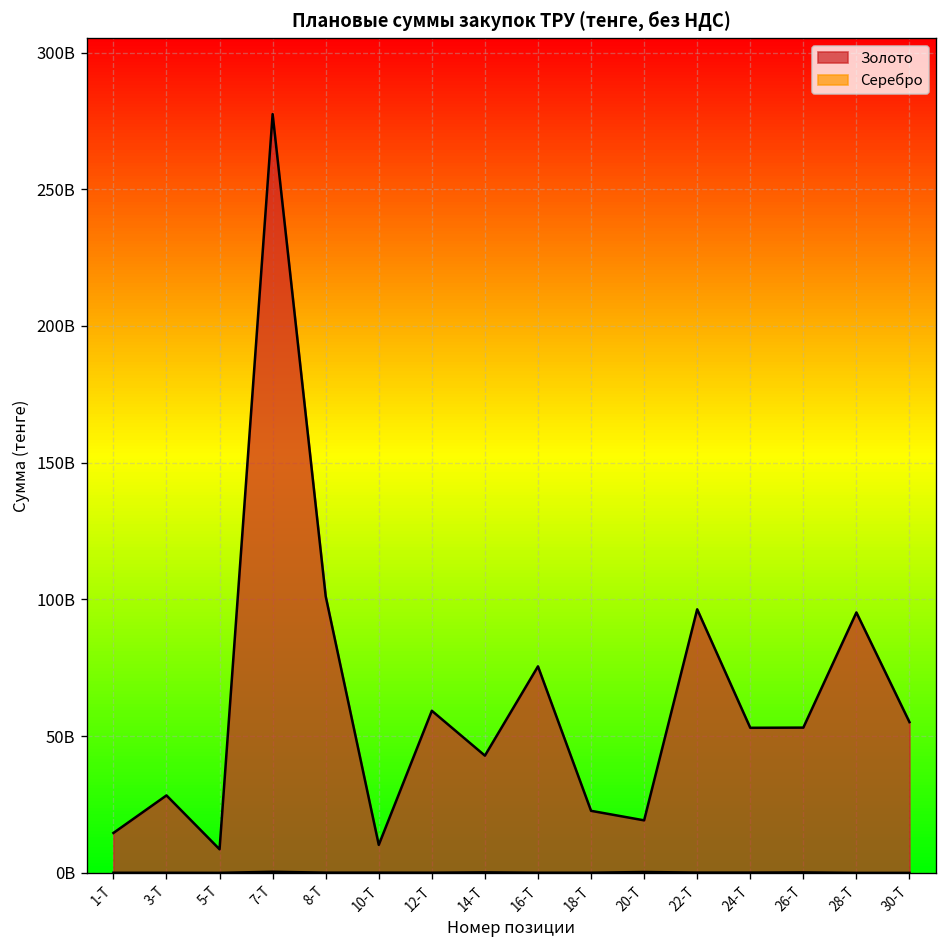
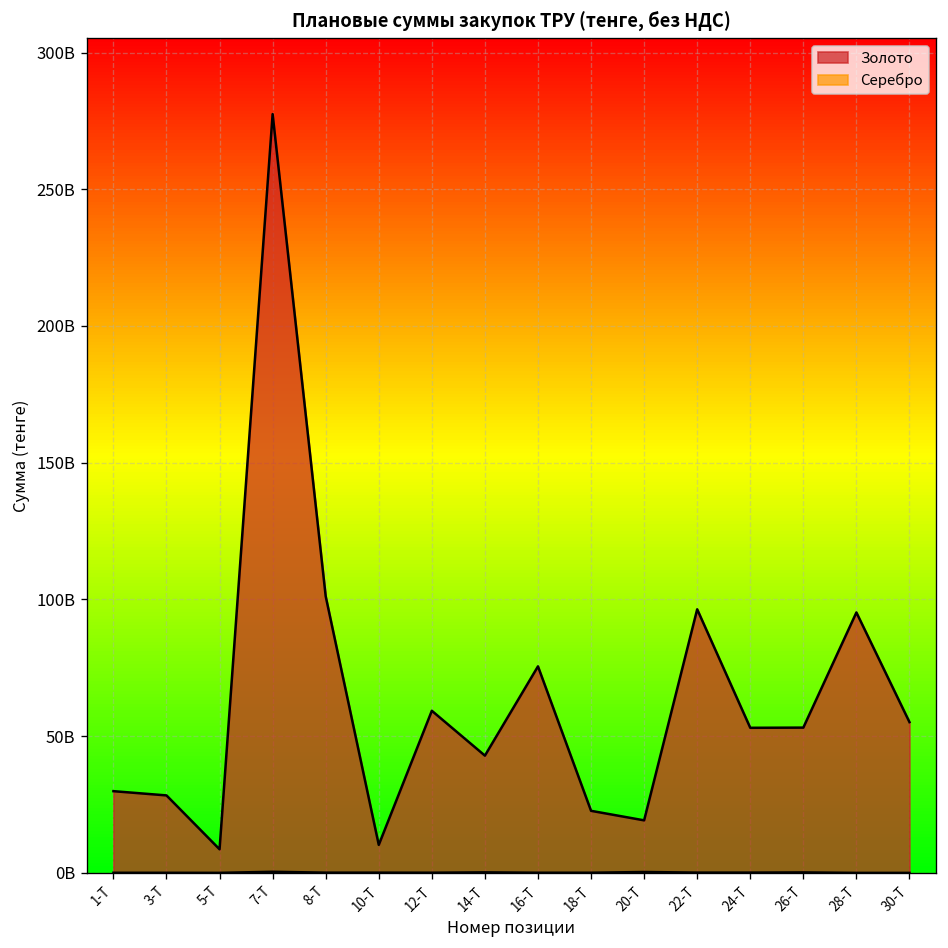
Золото, 1-Т: 15000000000 -> 30000000000
